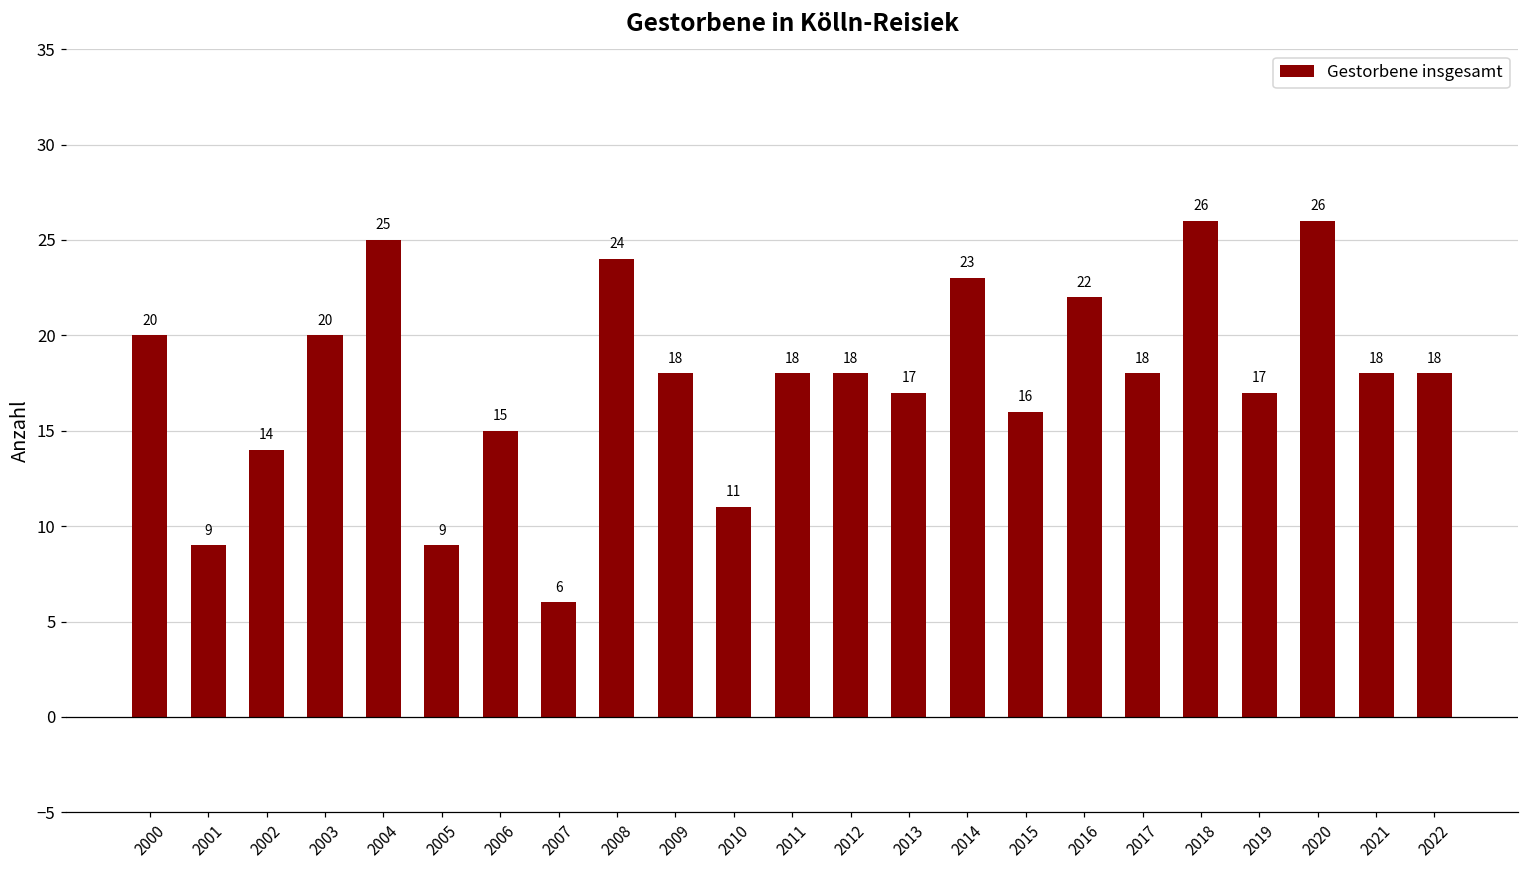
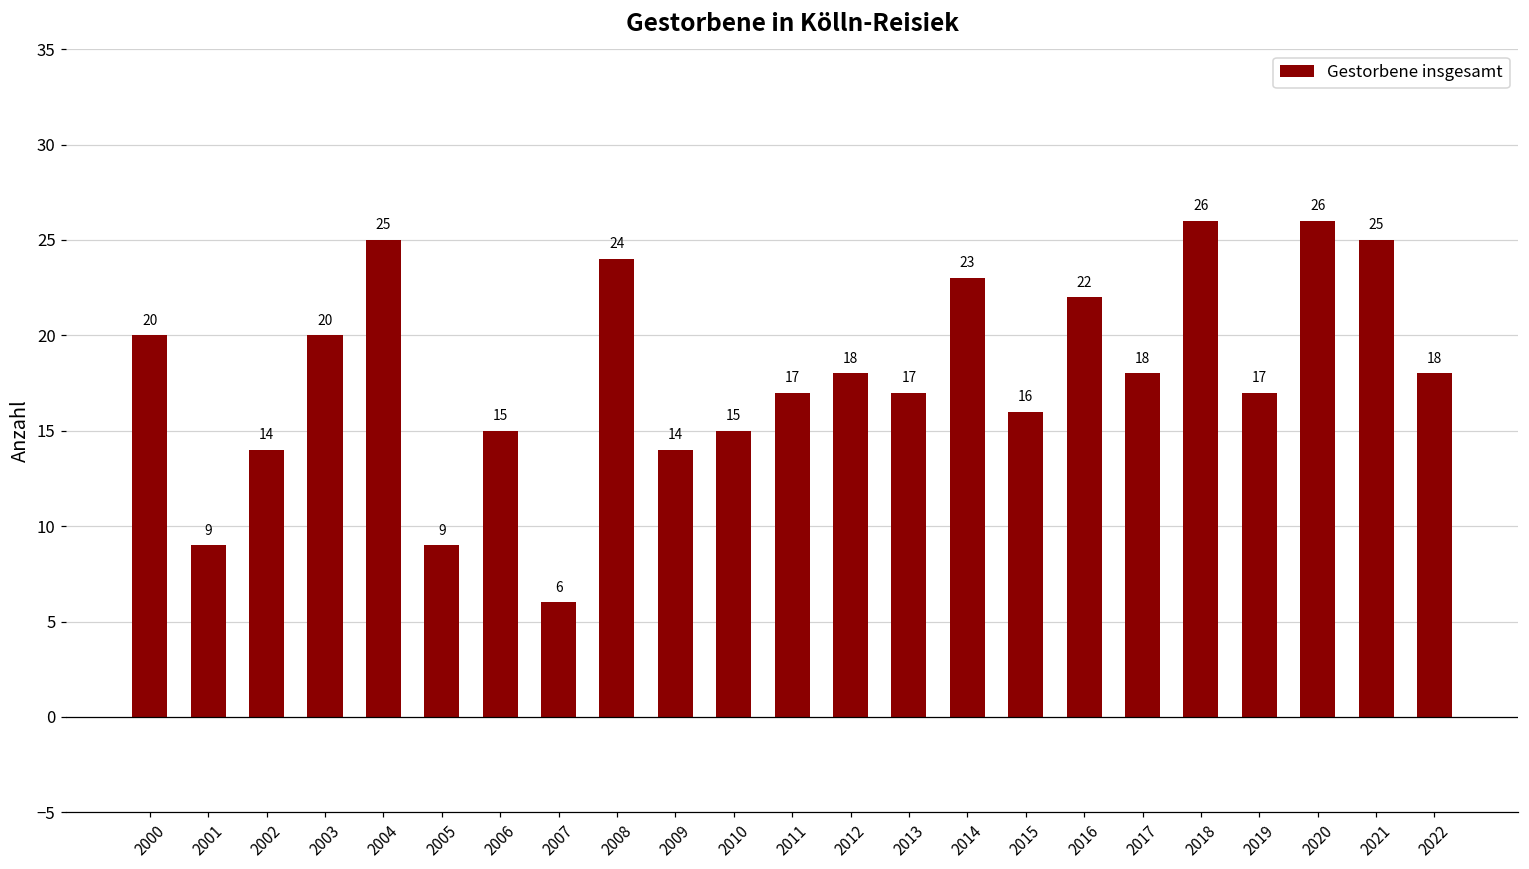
2009: 18 -> 14
2010: 11 -> 15
2011: 18 -> 17
2021: 18 -> 25
